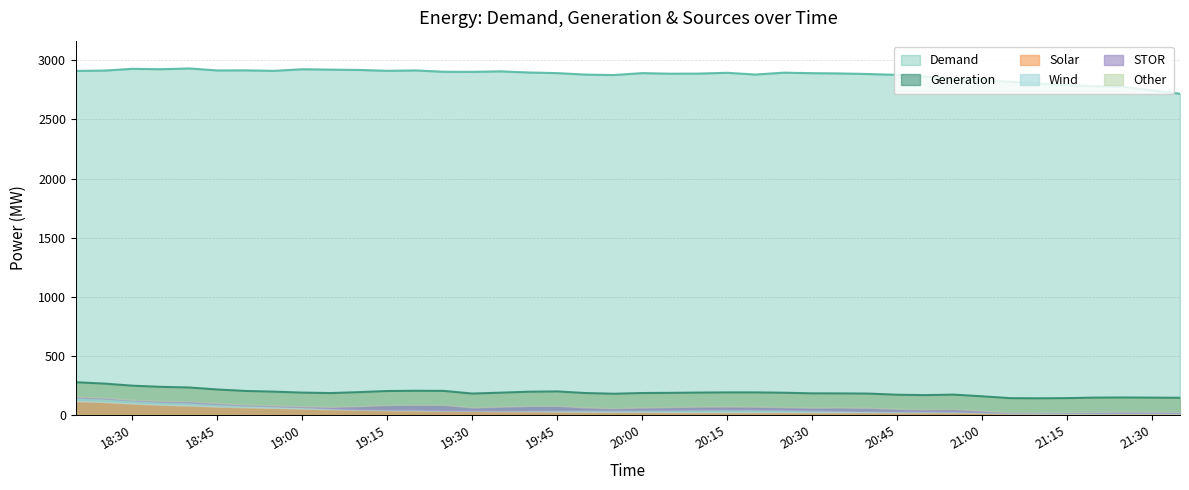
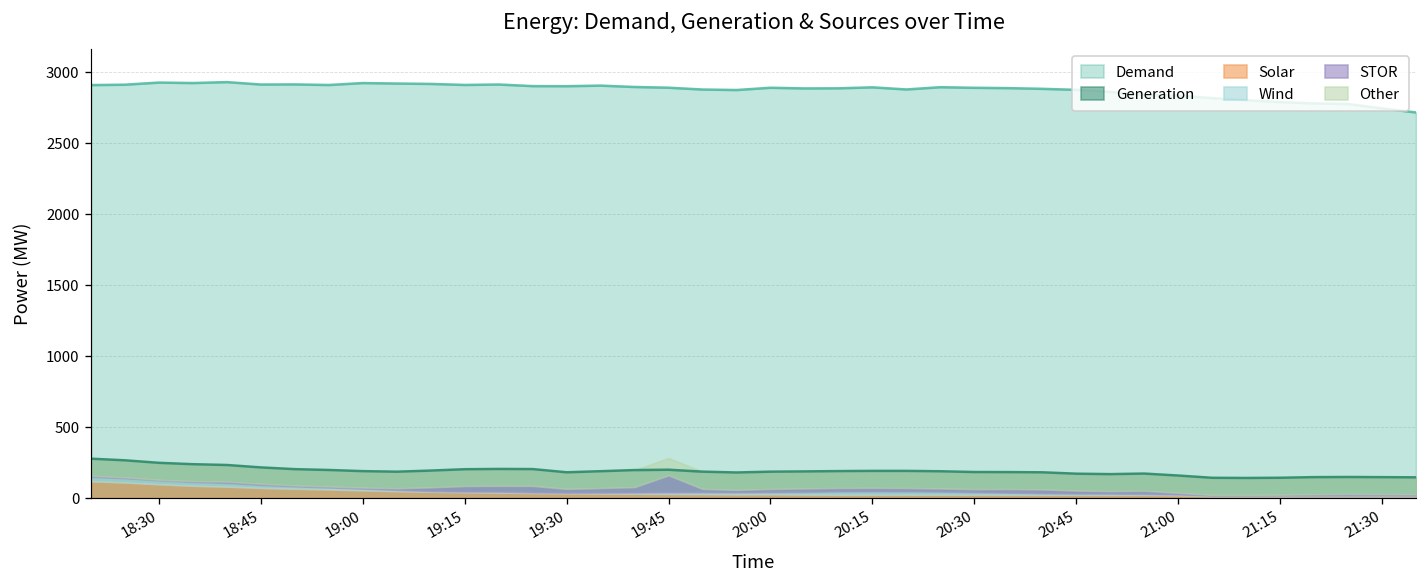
STOR, 19:45: 40 -> 120
